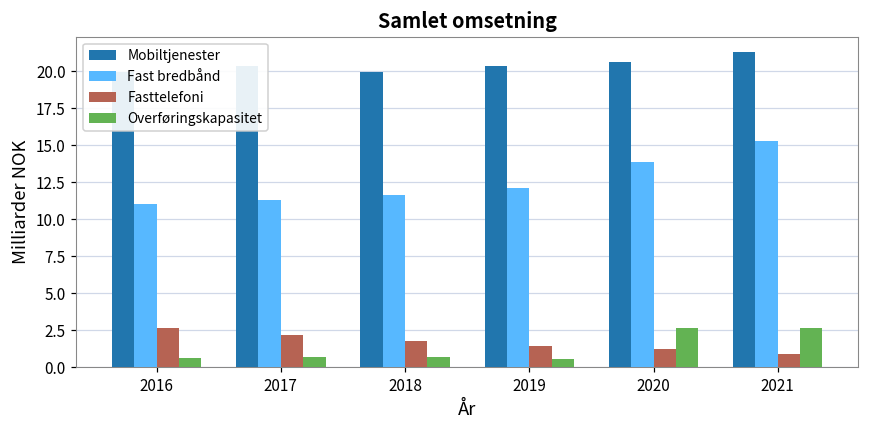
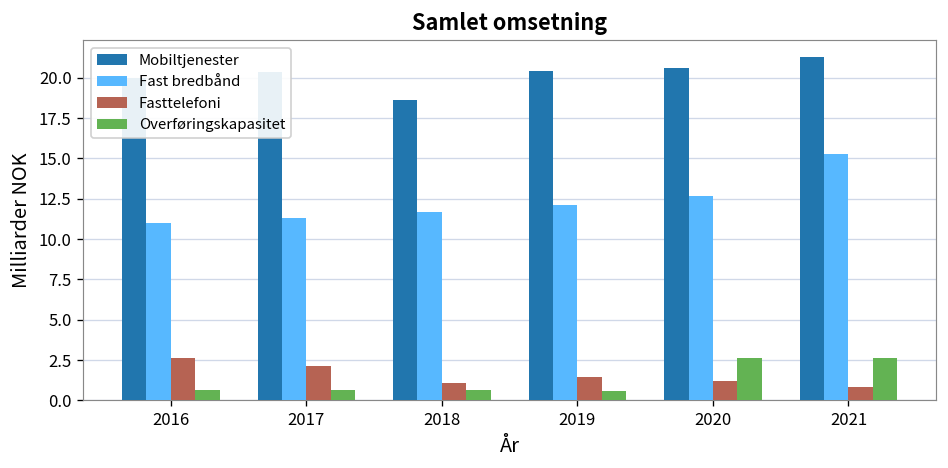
Mobiltjenester, 2018: 19.9 -> 18.6
Fasttelefoni, 2018: 1.8 -> 1.1
Fast bredbånd, 2020: 13.9 -> 12.7
